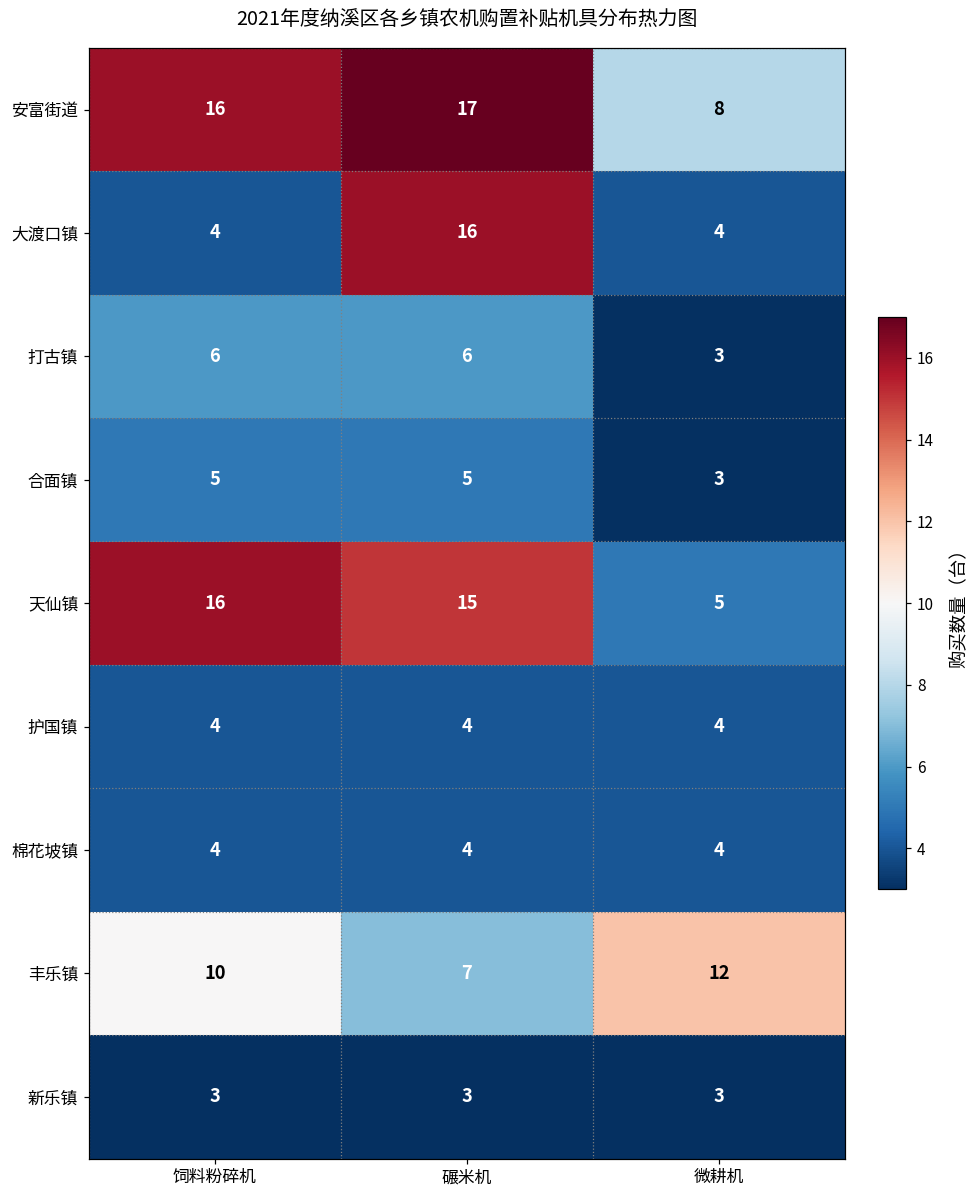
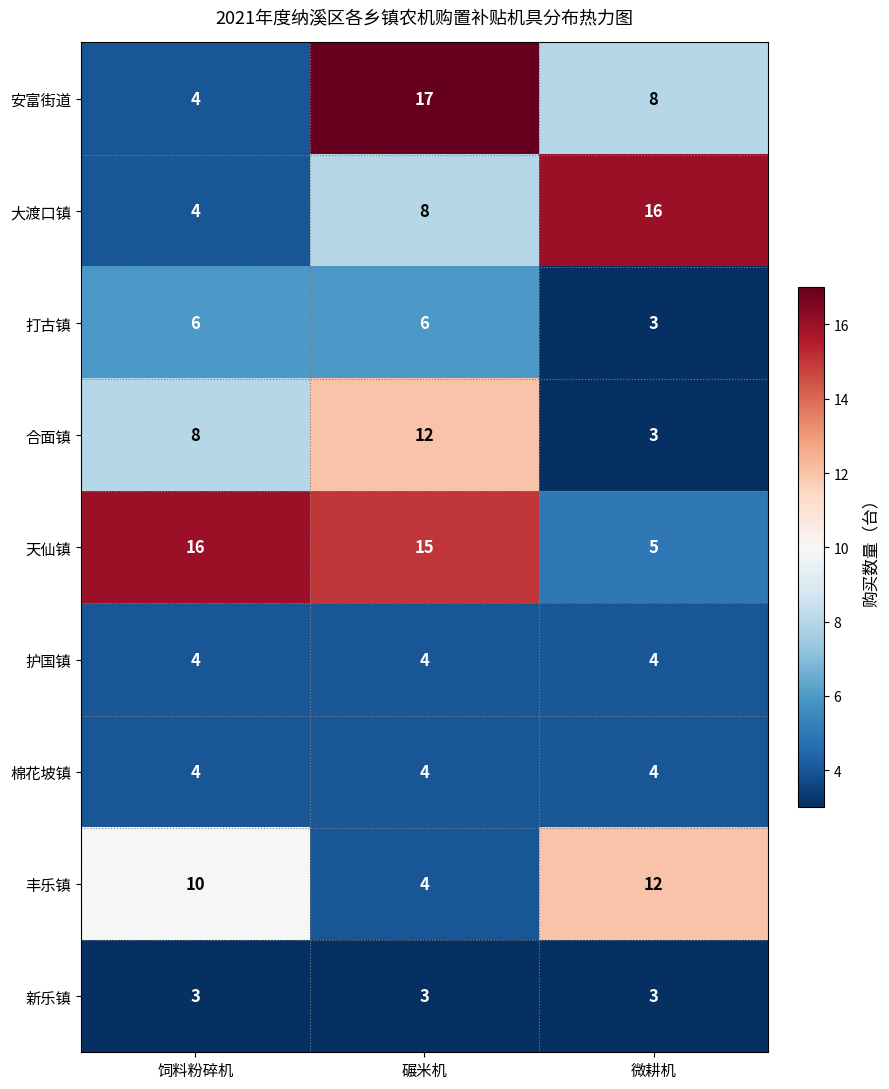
安富街道, 饲料粉碎机: 16 -> 4
大渡口镇, 碾米机: 16 -> 8
大渡口镇, 微耕机: 4 -> 16
合面镇, 饲料粉碎机: 5 -> 8
合面镇, 碾米机: 5 -> 12
丰乐镇, 碾米机: 7 -> 4
